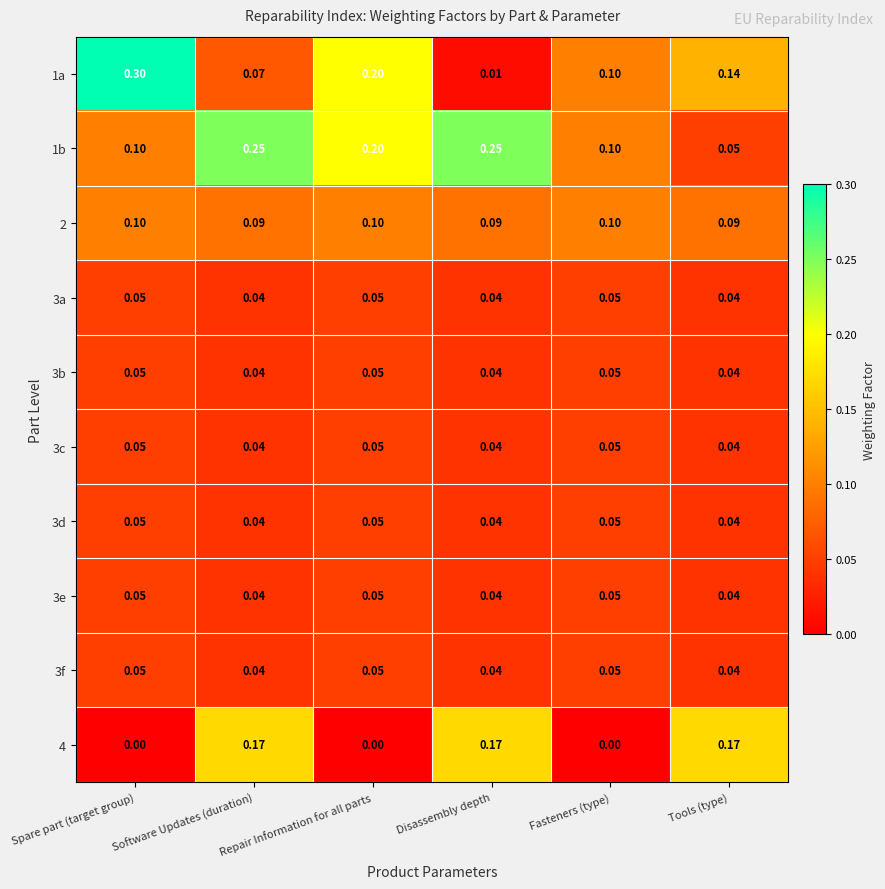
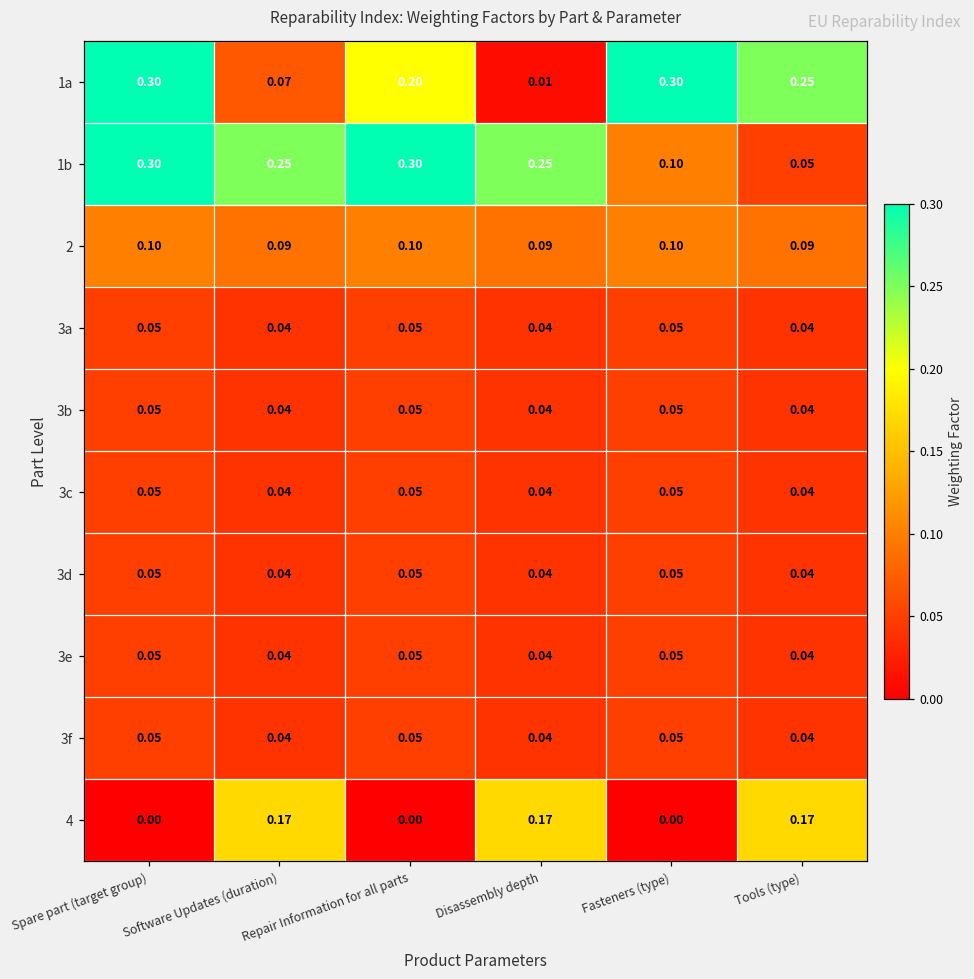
1a, Fasteners (type): 0.10 -> 0.30
1a, Tools (type): 0.14 -> 0.25
1b, Spare part (target group): 0.10 -> 0.30
1b, Repair Information for all parts: 0.20 -> 0.30
